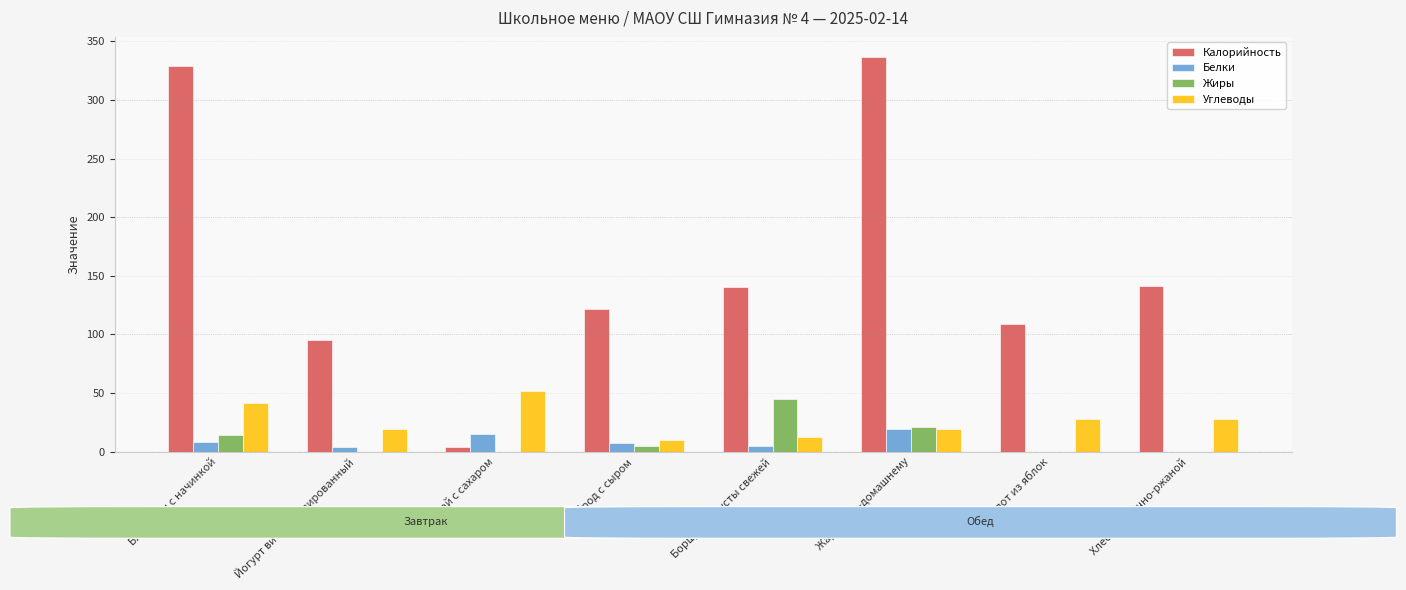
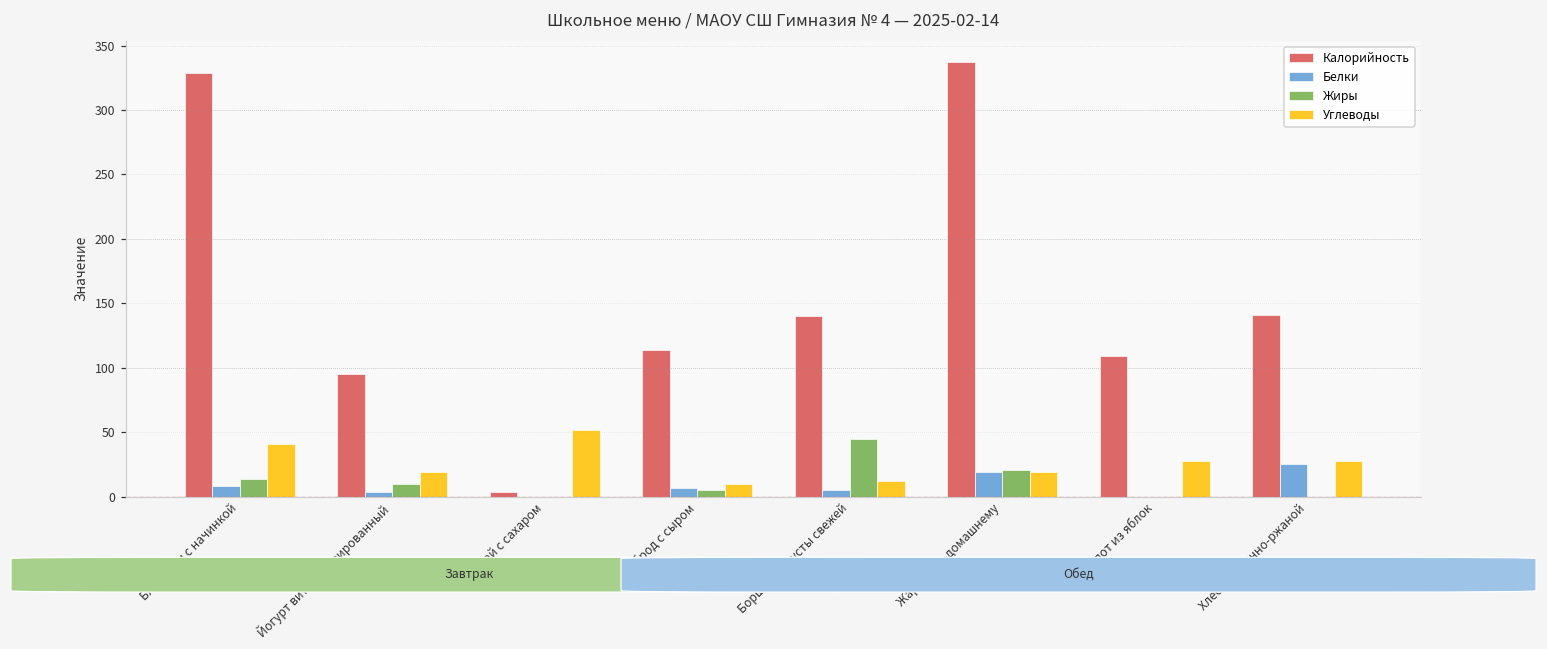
Жиры, Йогурт витаминизированный: 0 -> 10
Белки, Чай с сахаром: 15 -> 0
Калорийность, Бутерброд с сыром: 122 -> 114
Белки, Хлеб пшенично-ржаной: 0 -> 25
